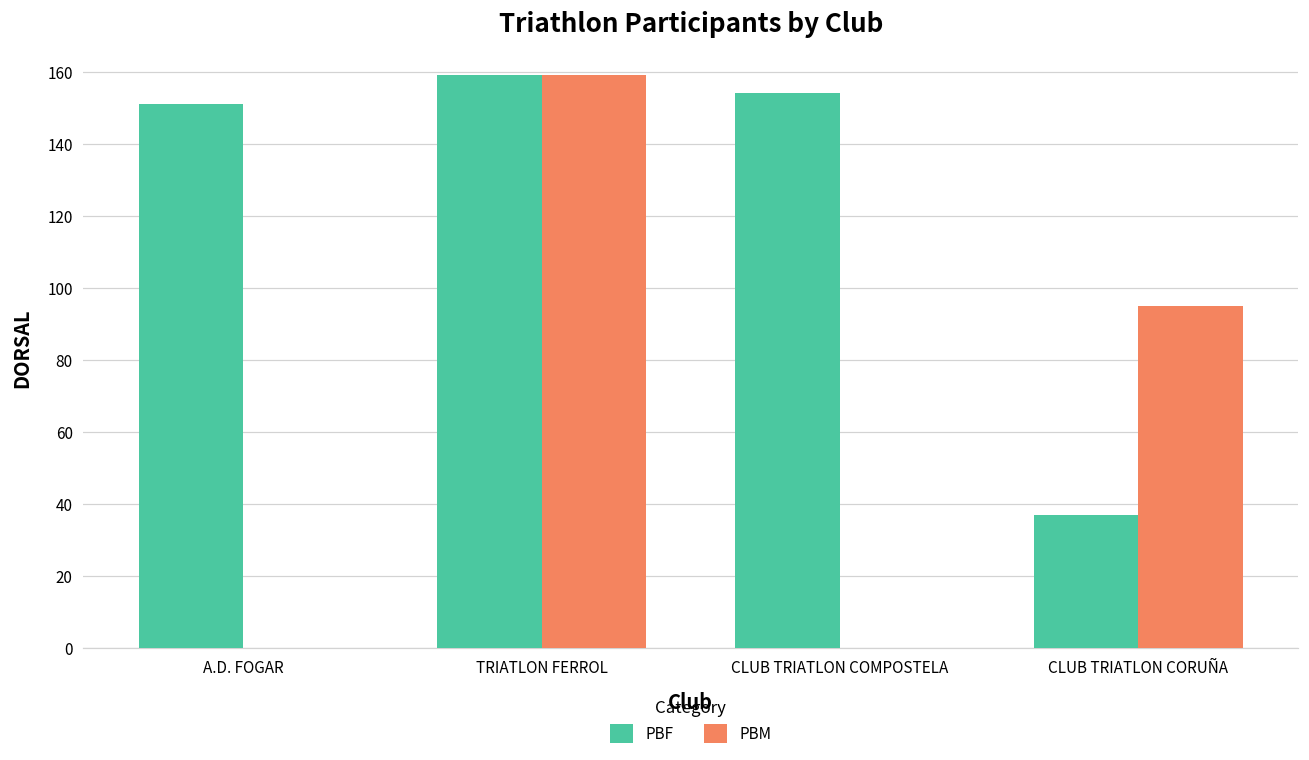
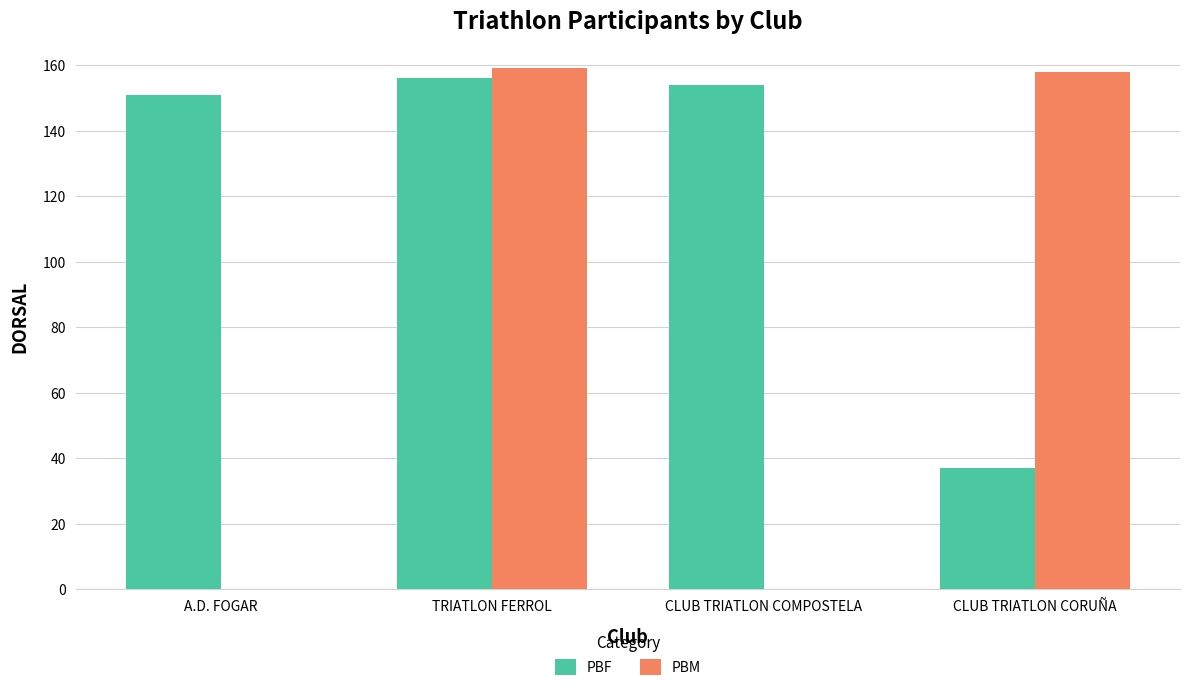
PBF, TRIATLON FERROL: 159 -> 156
PBM, CLUB TRIATLON CORUÑA: 95 -> 158
